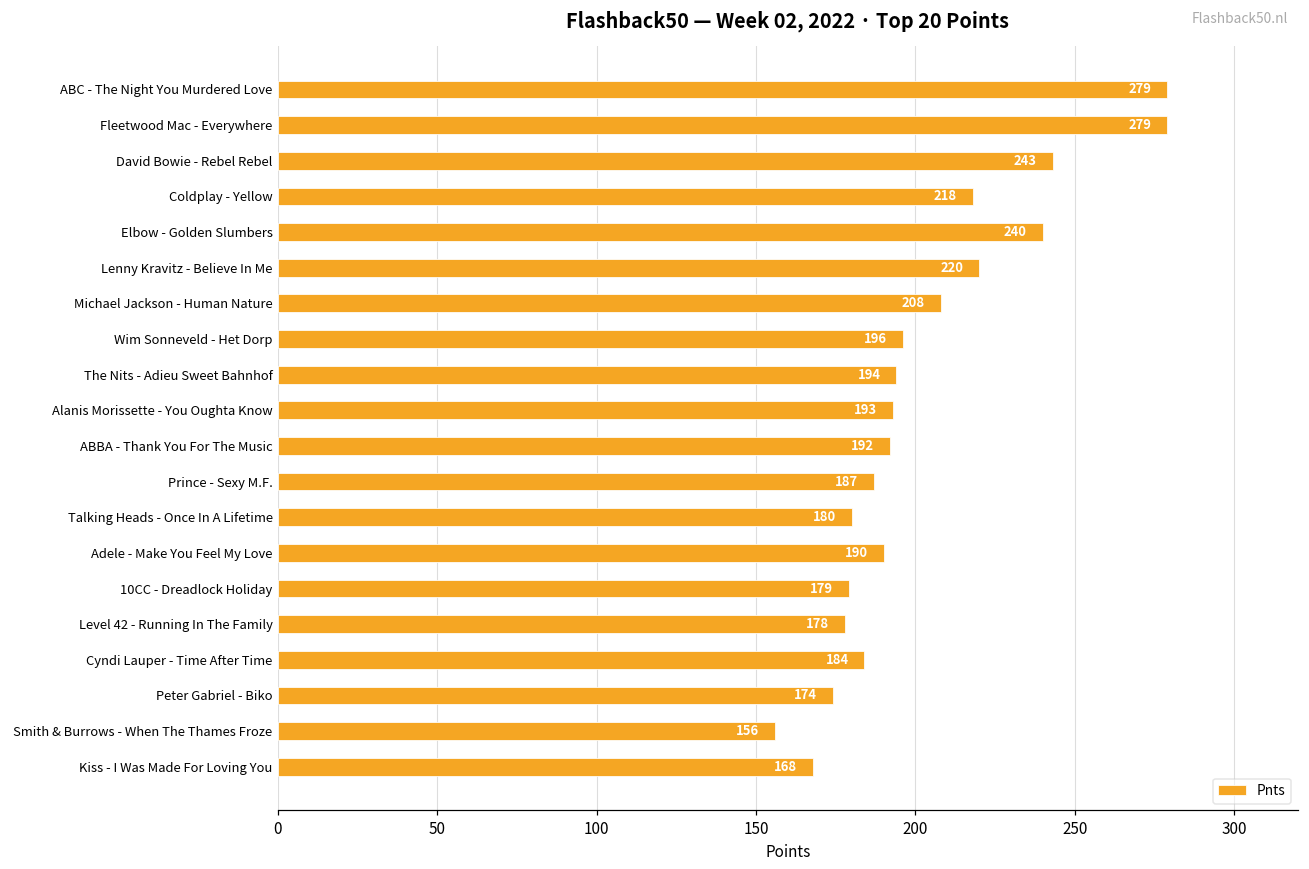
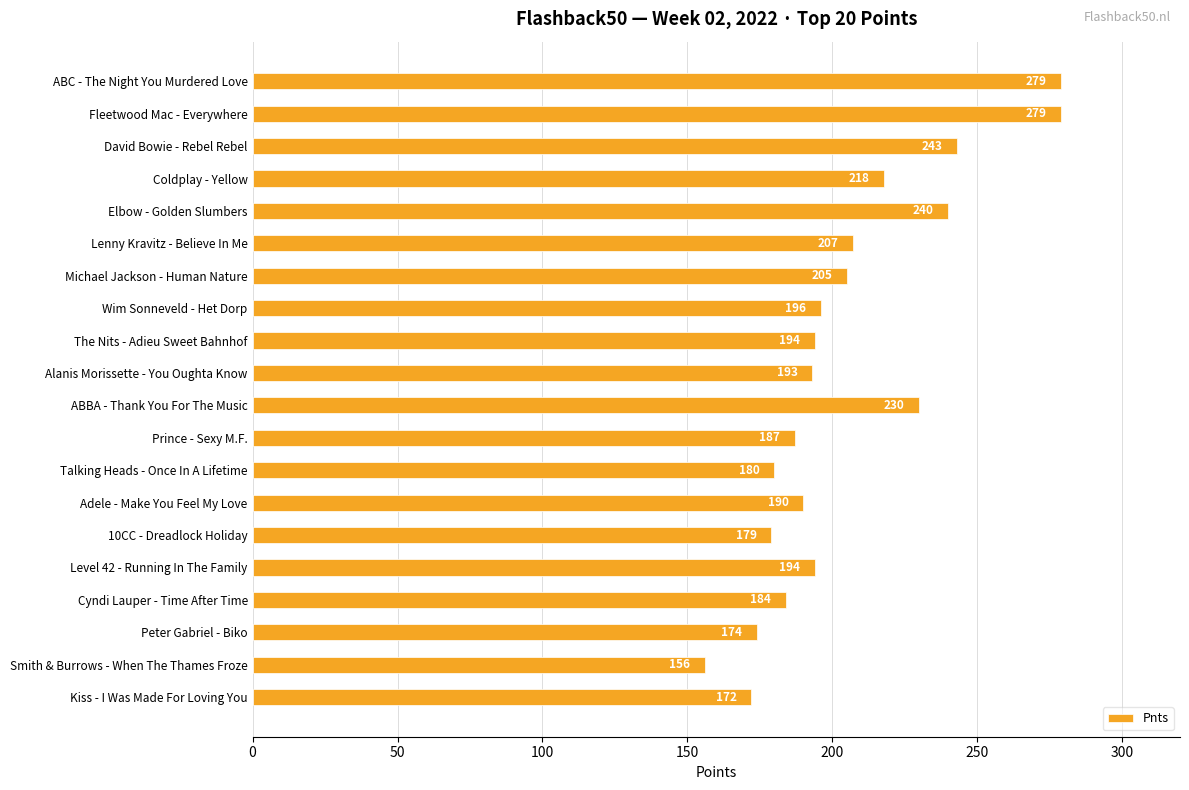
Lenny Kravitz - Believe In Me: 220 -> 207
Michael Jackson - Human Nature: 208 -> 205
ABBA - Thank You For The Music: 192 -> 230
Level 42 - Running In The Family: 178 -> 194
Kiss - I Was Made For Loving You: 168 -> 172
